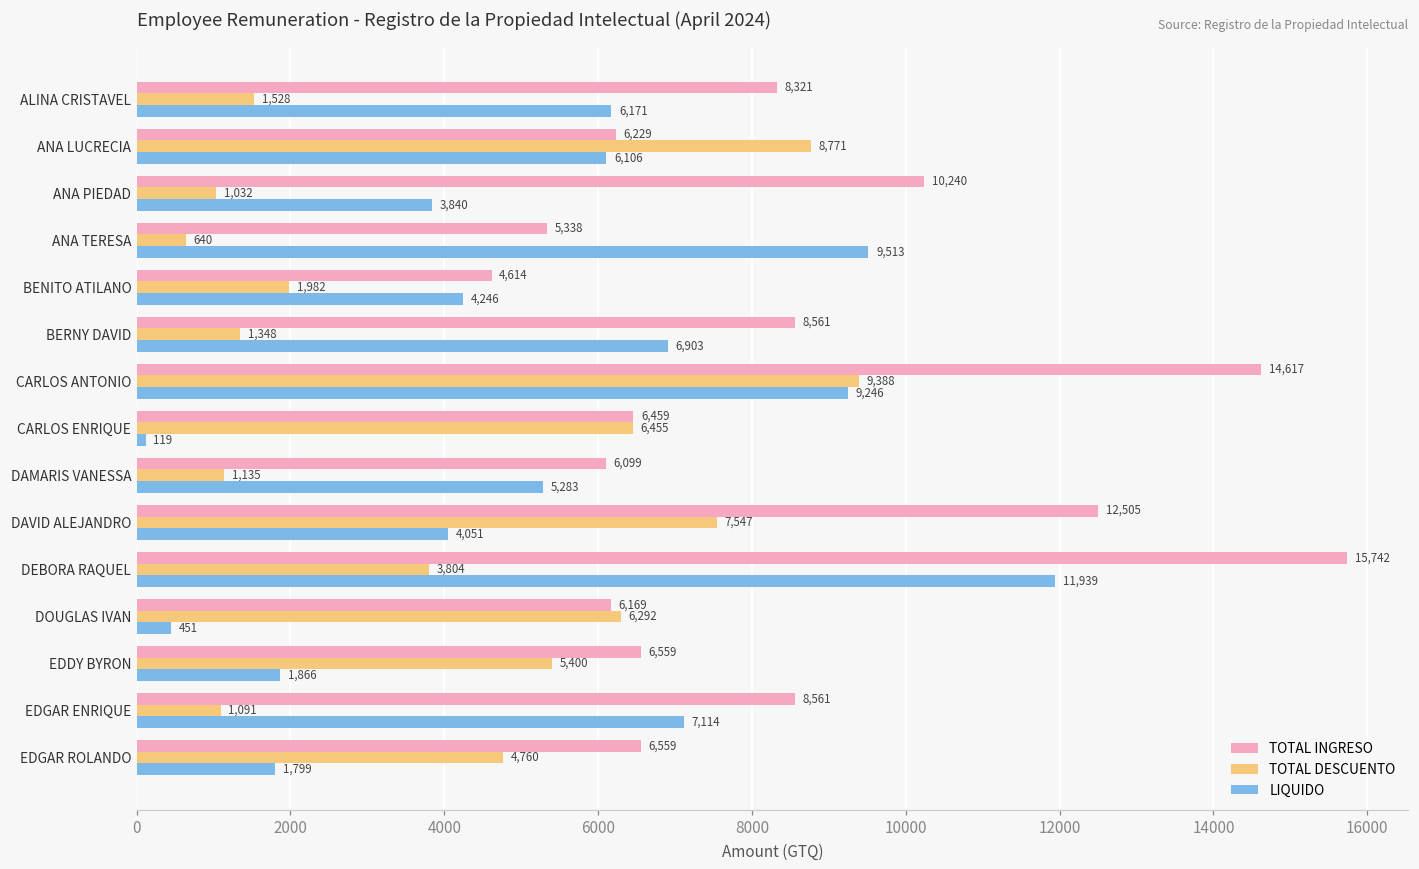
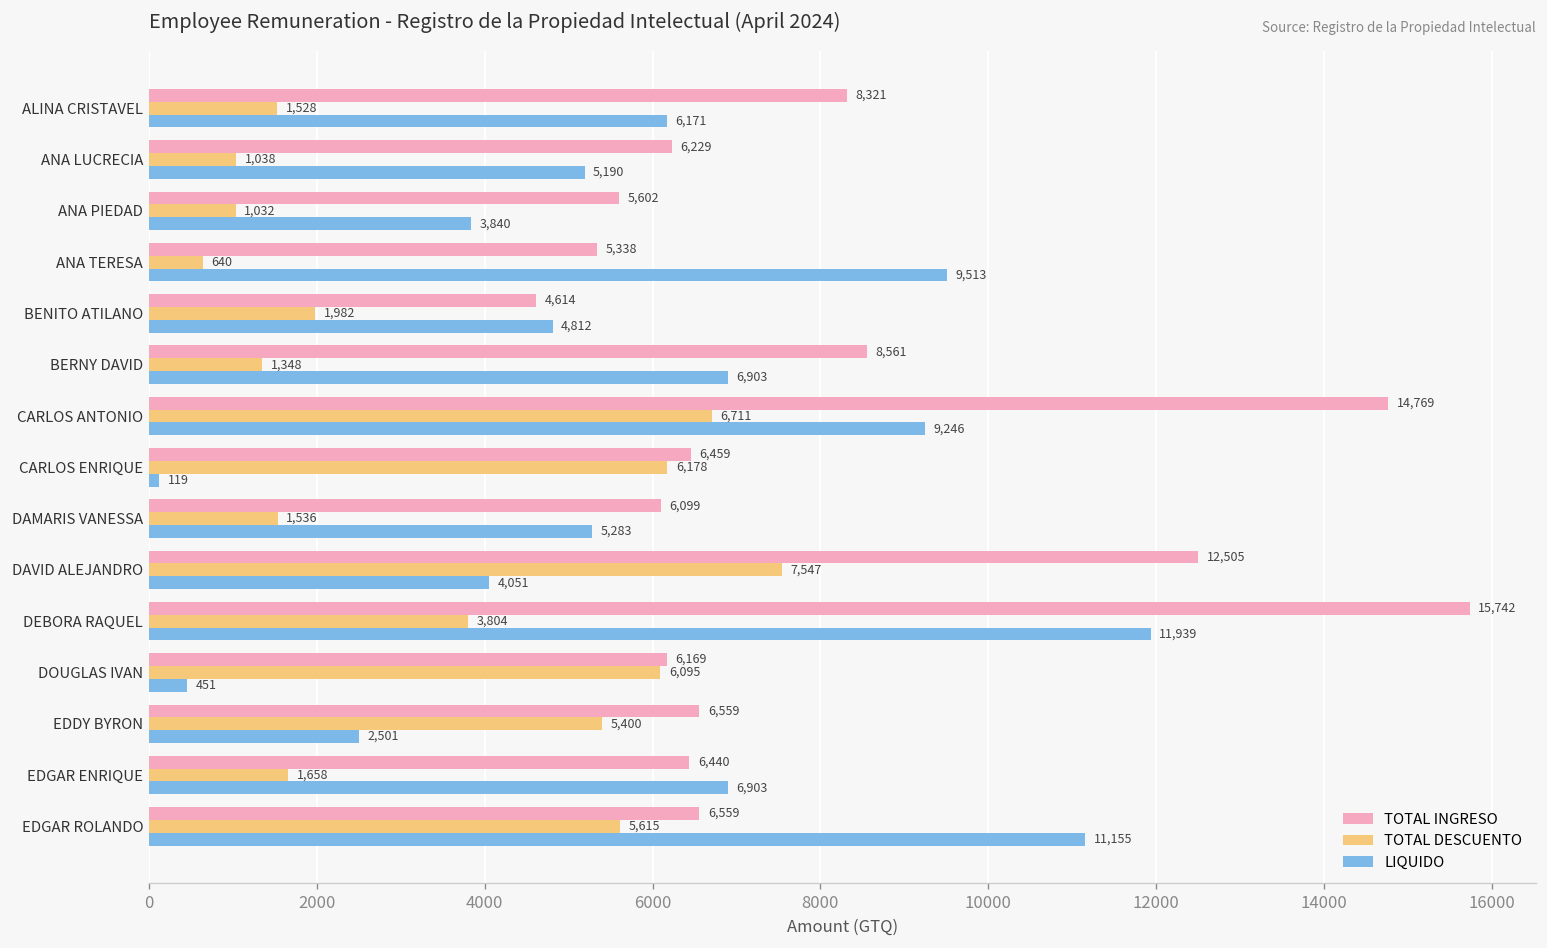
TOTAL DESCUENTO, ANA LUCRECIA: 8,771 -> 1,038
LIQUIDO, ANA LUCRECIA: 6,106 -> 5,190
TOTAL INGRESO, ANA PIEDAD: 10,240 -> 5,602
LIQUIDO, BENITO ATILANO: 4,246 -> 4,812
TOTAL INGRESO, CARLOS ANTONIO: 14,617 -> 14,769
TOTAL DESCUENTO, CARLOS ANTONIO: 9,388 -> 6,711
TOTAL DESCUENTO, CARLOS ENRIQUE: 6,455 -> 6,178
TOTAL DESCUENTO, DAMARIS VANESSA: 1,135 -> 1,536
TOTAL DESCUENTO, DOUGLAS IVAN: 6,292 -> 6,095
LIQUIDO, EDDY BYRON: 1,866 -> 2,501
TOTAL INGRESO, EDGAR ENRIQUE: 8,561 -> 6,440
TOTAL DESCUENTO, EDGAR ENRIQUE: 1,091 -> 1,658
LIQUIDO, EDGAR ENRIQUE: 7,114 -> 6,903
TOTAL DESCUENTO, EDGAR ROLANDO: 4,760 -> 5,615
LIQUIDO, EDGAR ROLANDO: 1,799 -> 11,155
